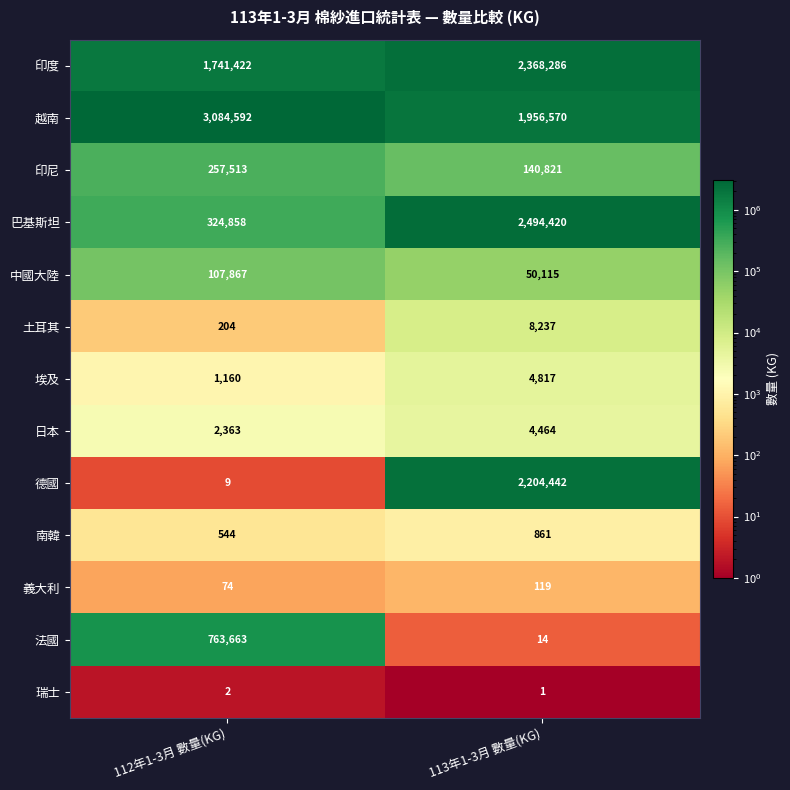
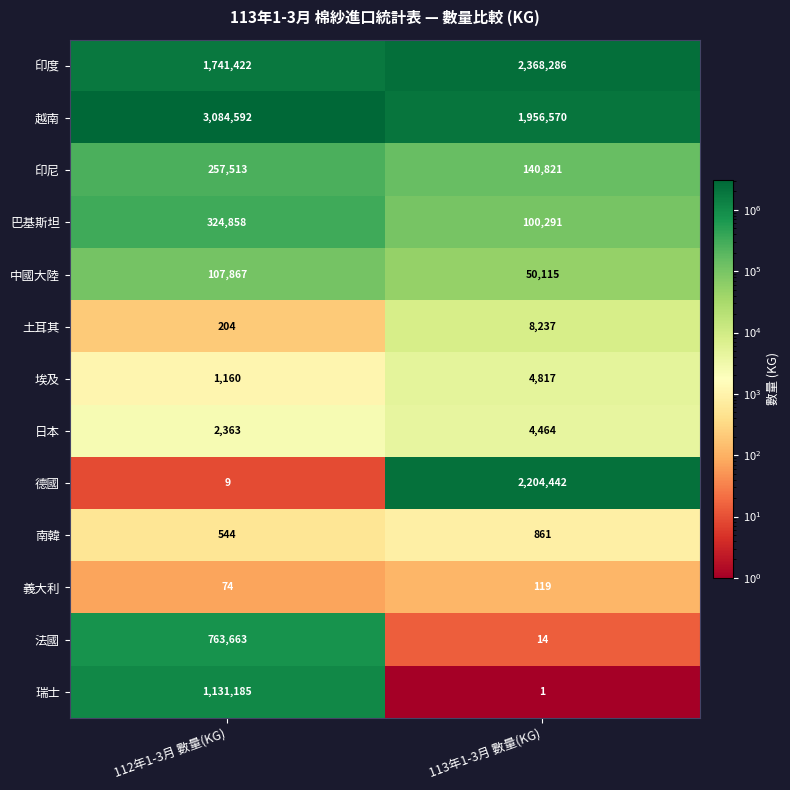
巴基斯坦, 113年1-3月 數量(KG): 2,494,420 -> 100,291
瑞士, 112年1-3月 數量(KG): 2 -> 1,131,185
